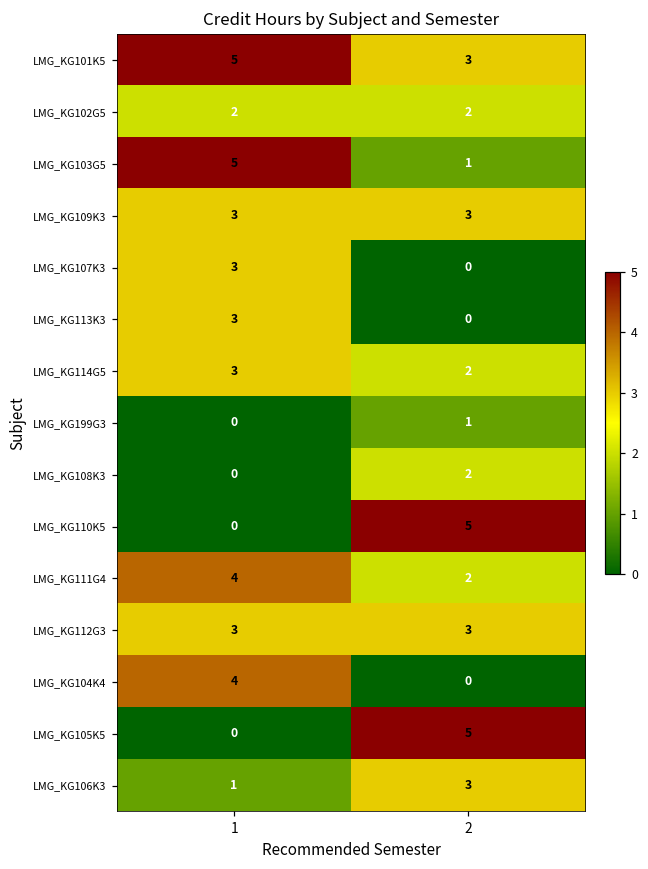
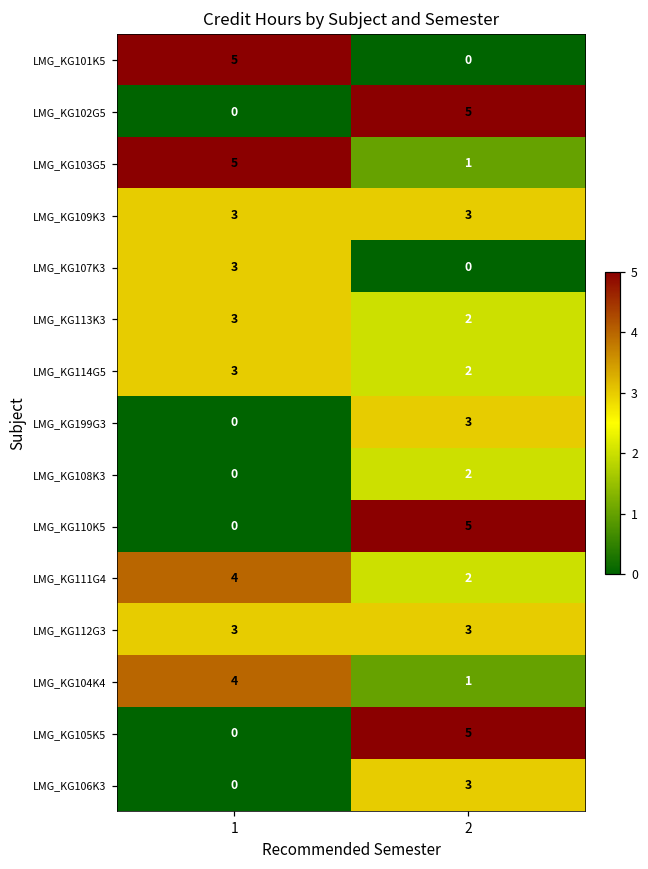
LMG_KG101K5, 2: 3 -> 0
LMG_KG102G5, 1: 2 -> 0
LMG_KG102G5, 2: 2 -> 5
LMG_KG113K3, 2: 0 -> 2
LMG_KG199G3, 2: 1 -> 3
LMG_KG104K4, 2: 0 -> 1
LMG_KG106K3, 1: 1 -> 0
